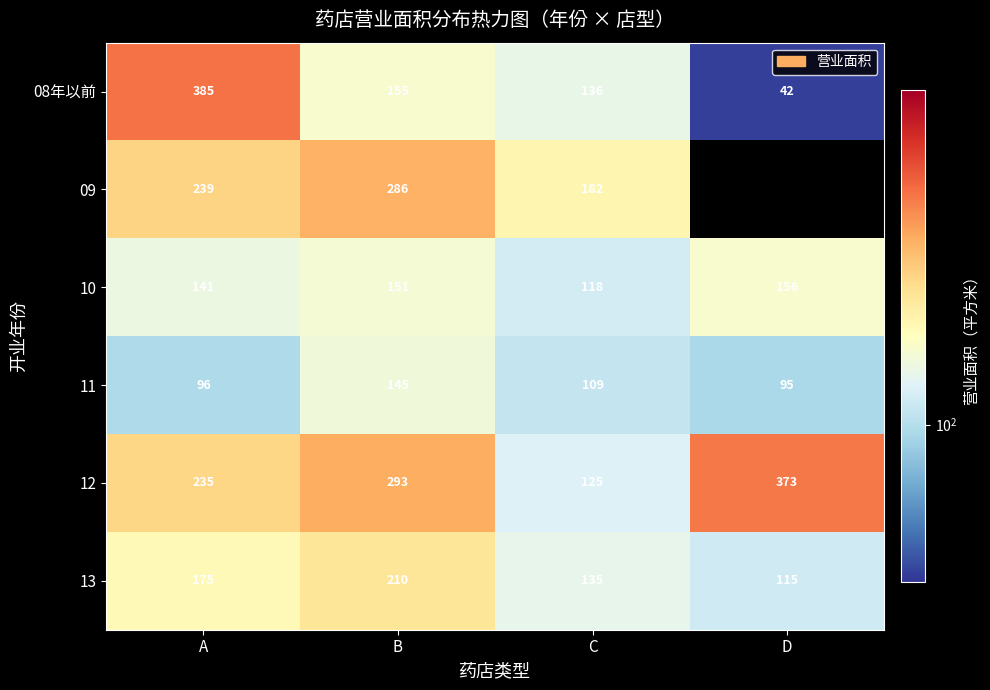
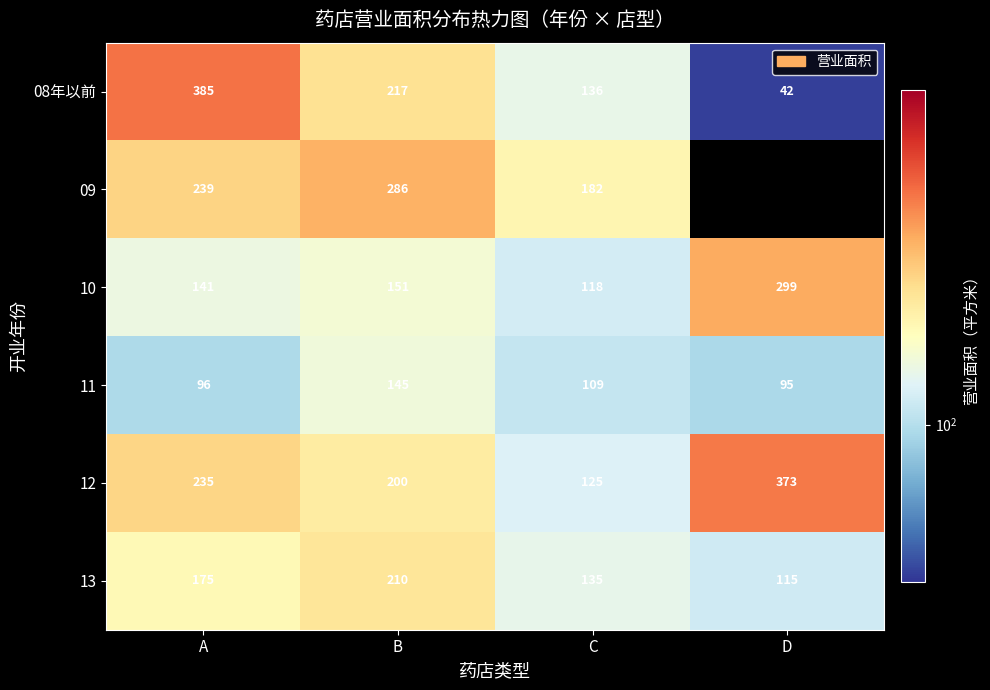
08年以前, B: 155 -> 217
10, D: 156 -> 299
12, B: 293 -> 200
